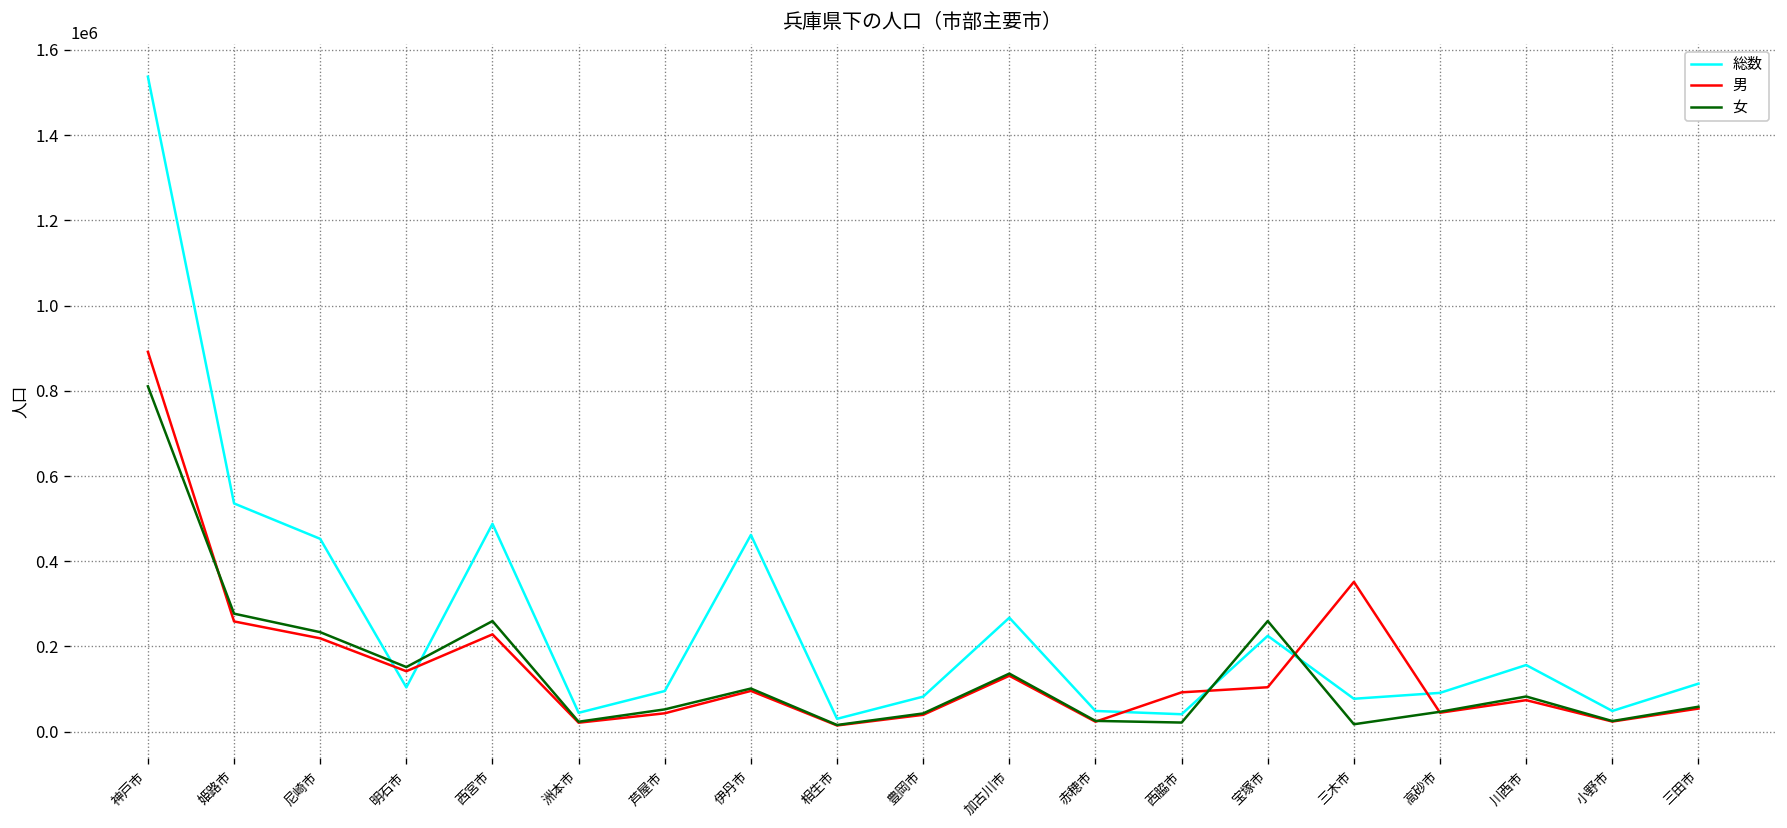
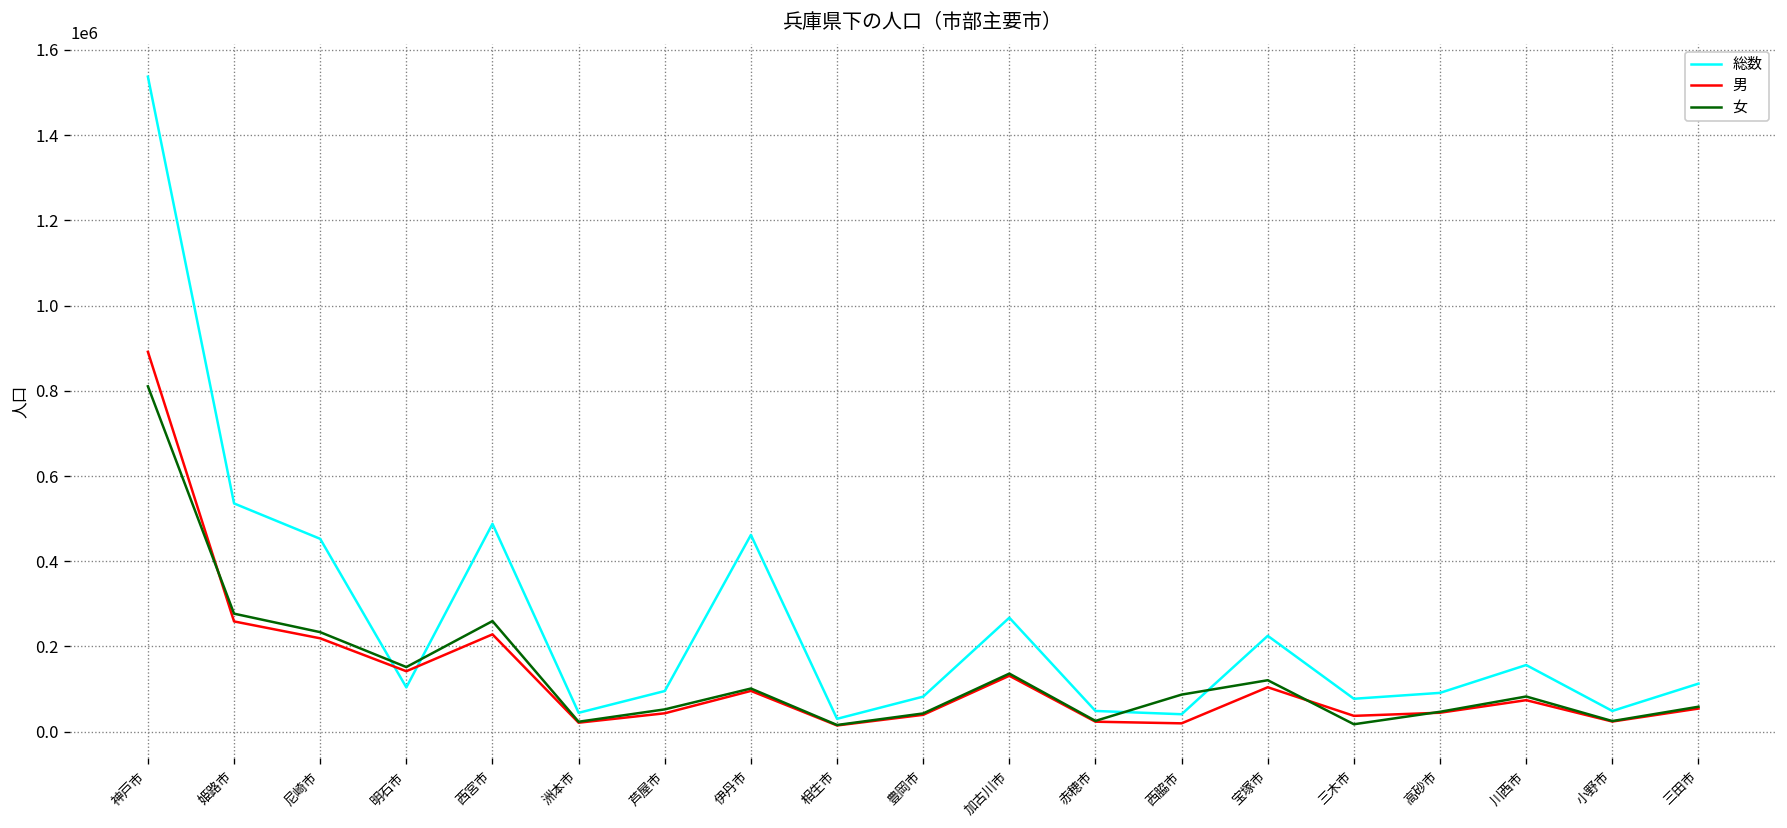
男, 西脇市: 90000 -> 20000
女, 西脇市: 20000 -> 90000
女, 宝塚市: 260000 -> 120000
男, 三木市: 350000 -> 40000
